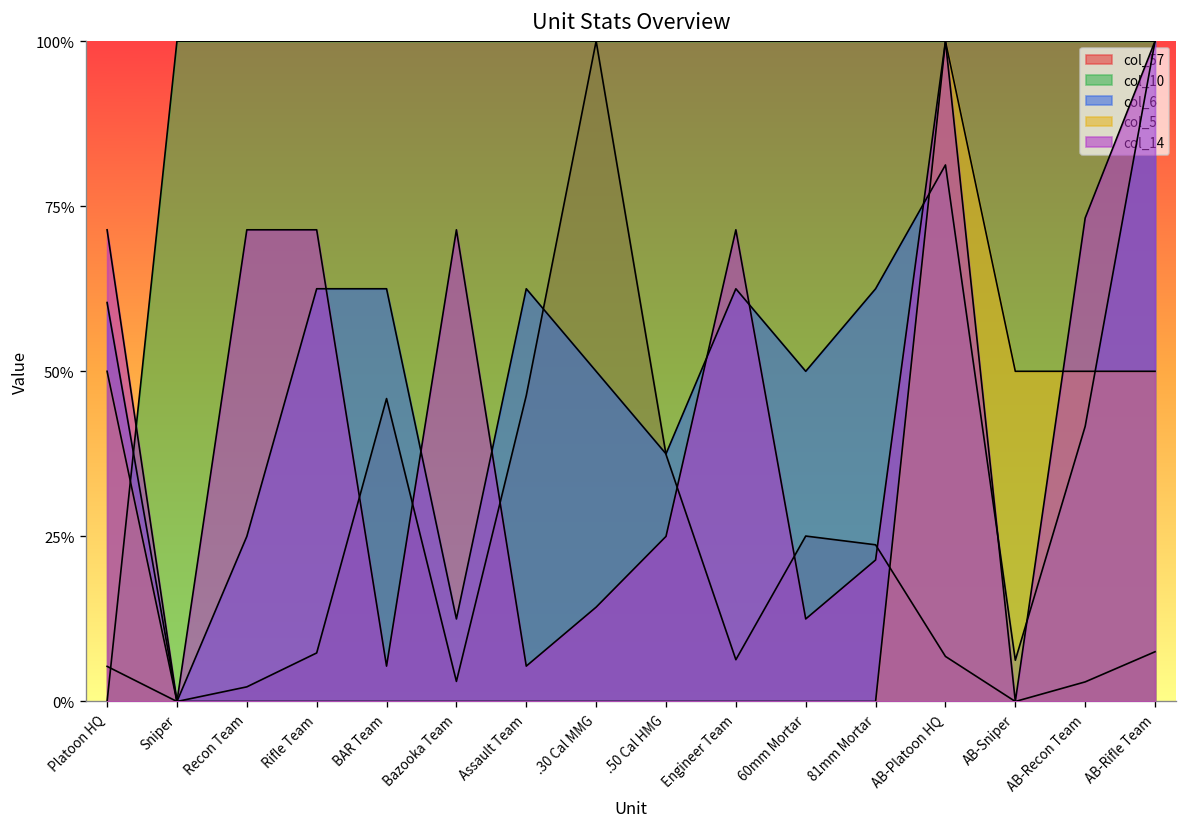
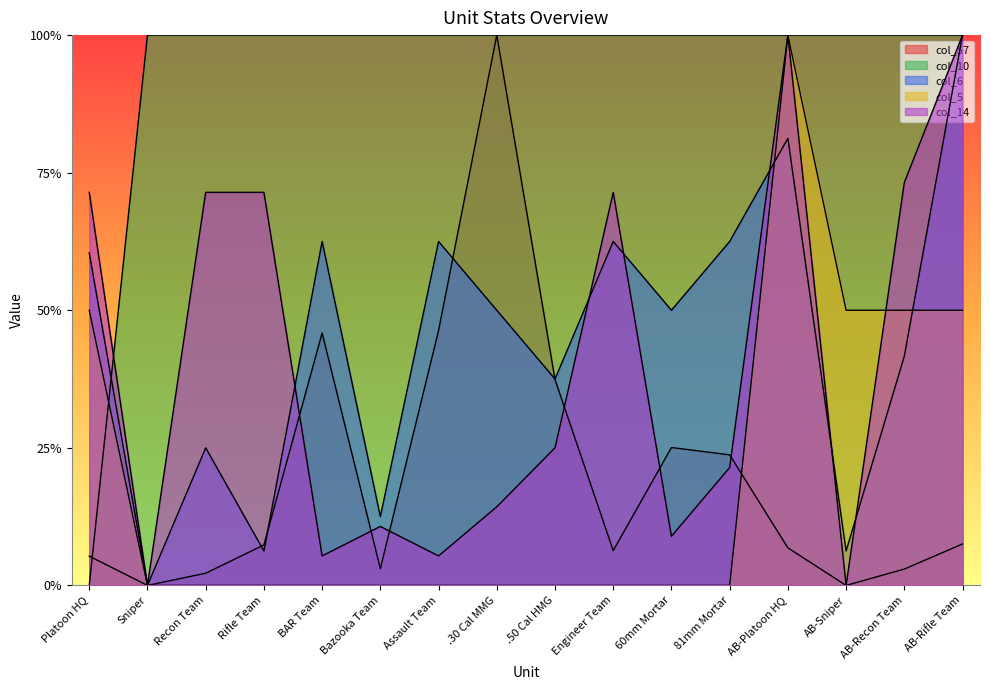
col_6, Rifle Team: 63% -> 6%
col_14, Bazooka Team: 71% -> 11%
col_14, 60mm Mortar: 13% -> 9%
